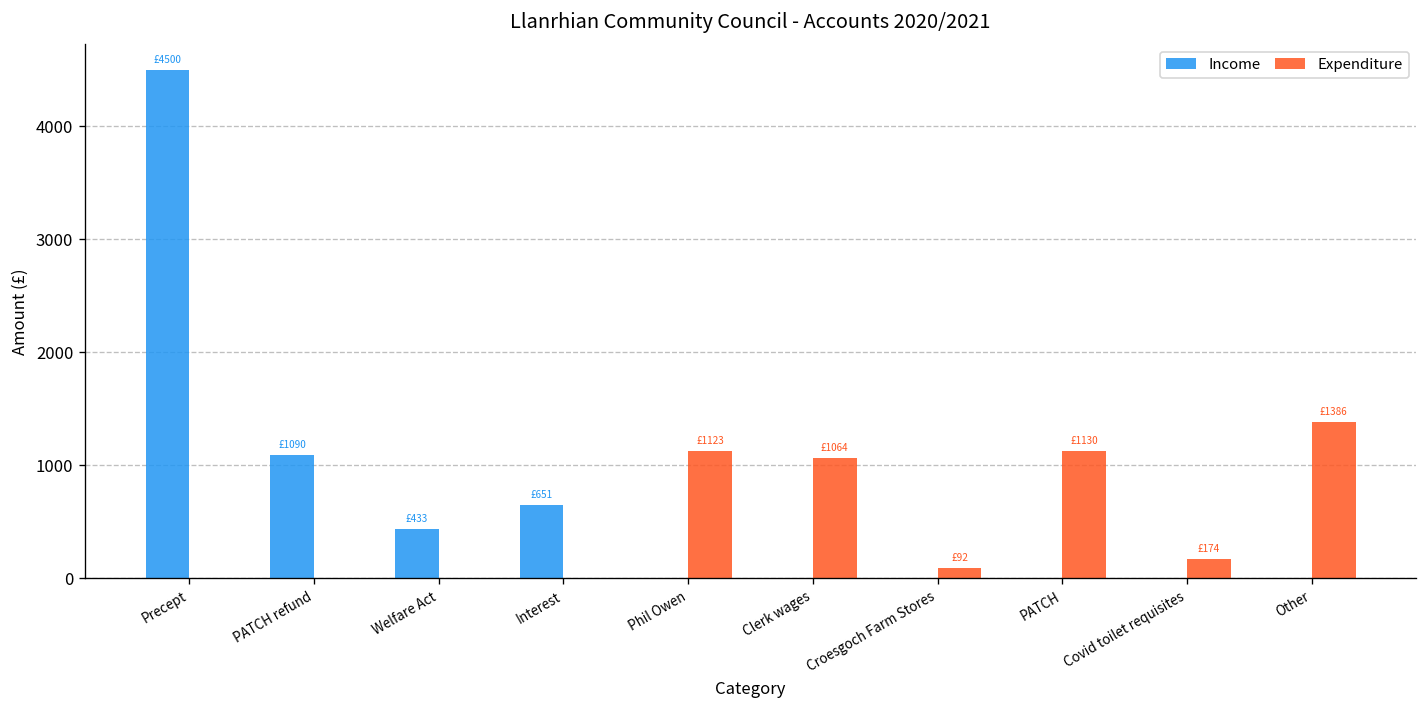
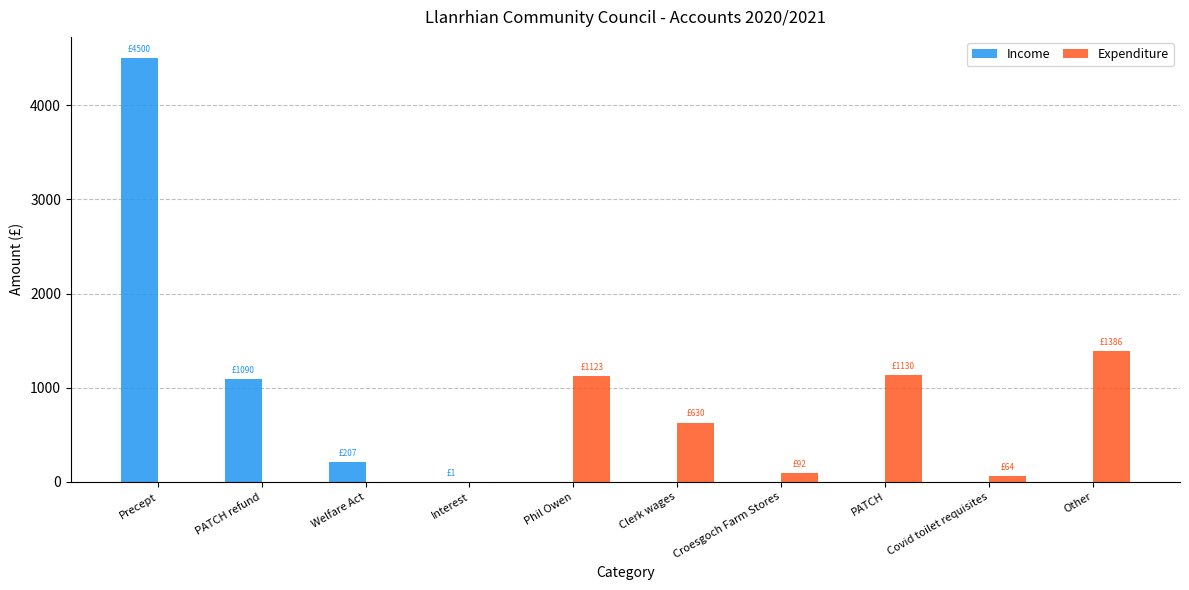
Income, Welfare Act: £433 -> £207
Income, Interest: £651 -> £1
Expenditure, Clerk wages: £1064 -> £630
Expenditure, Covid toilet requisites: £174 -> £64
